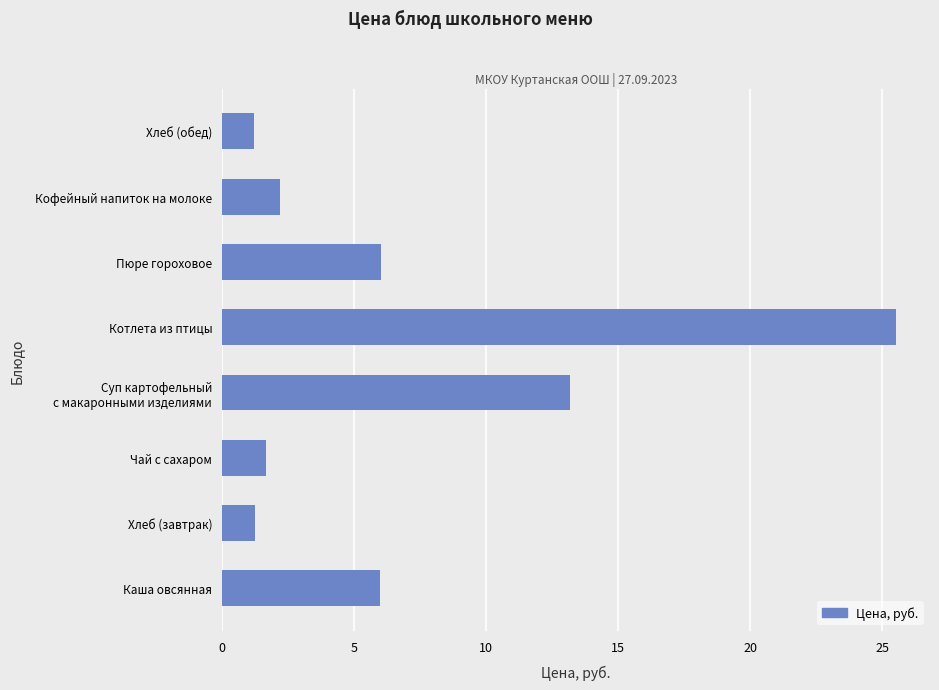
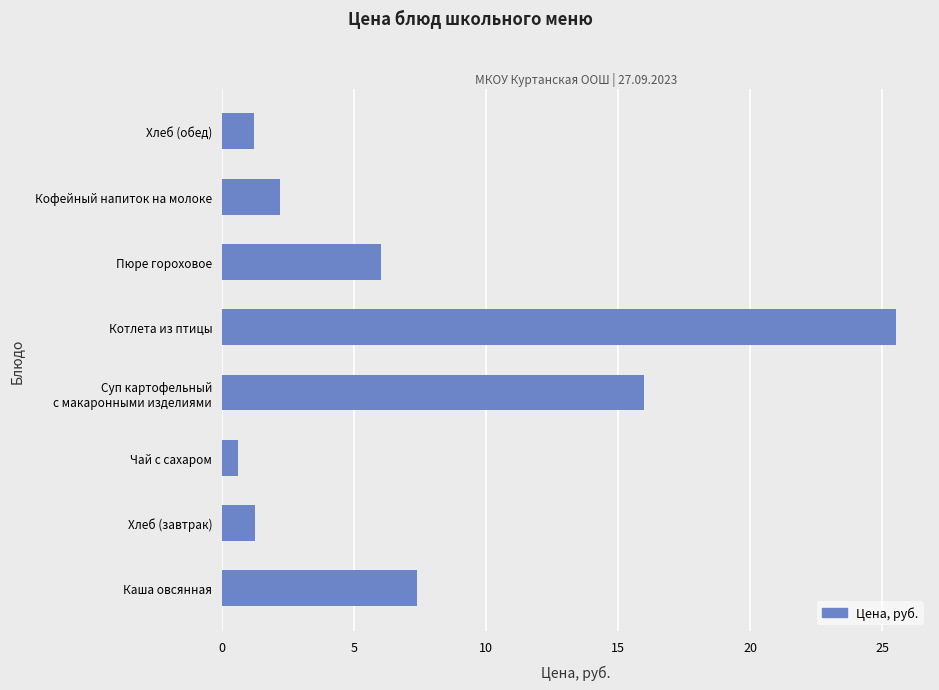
Суп картофельный с макаронными изделиями: 13.2 -> 16.0
Чай с сахаром: 1.7 -> 0.6
Каша овсянная: 6.0 -> 7.4
